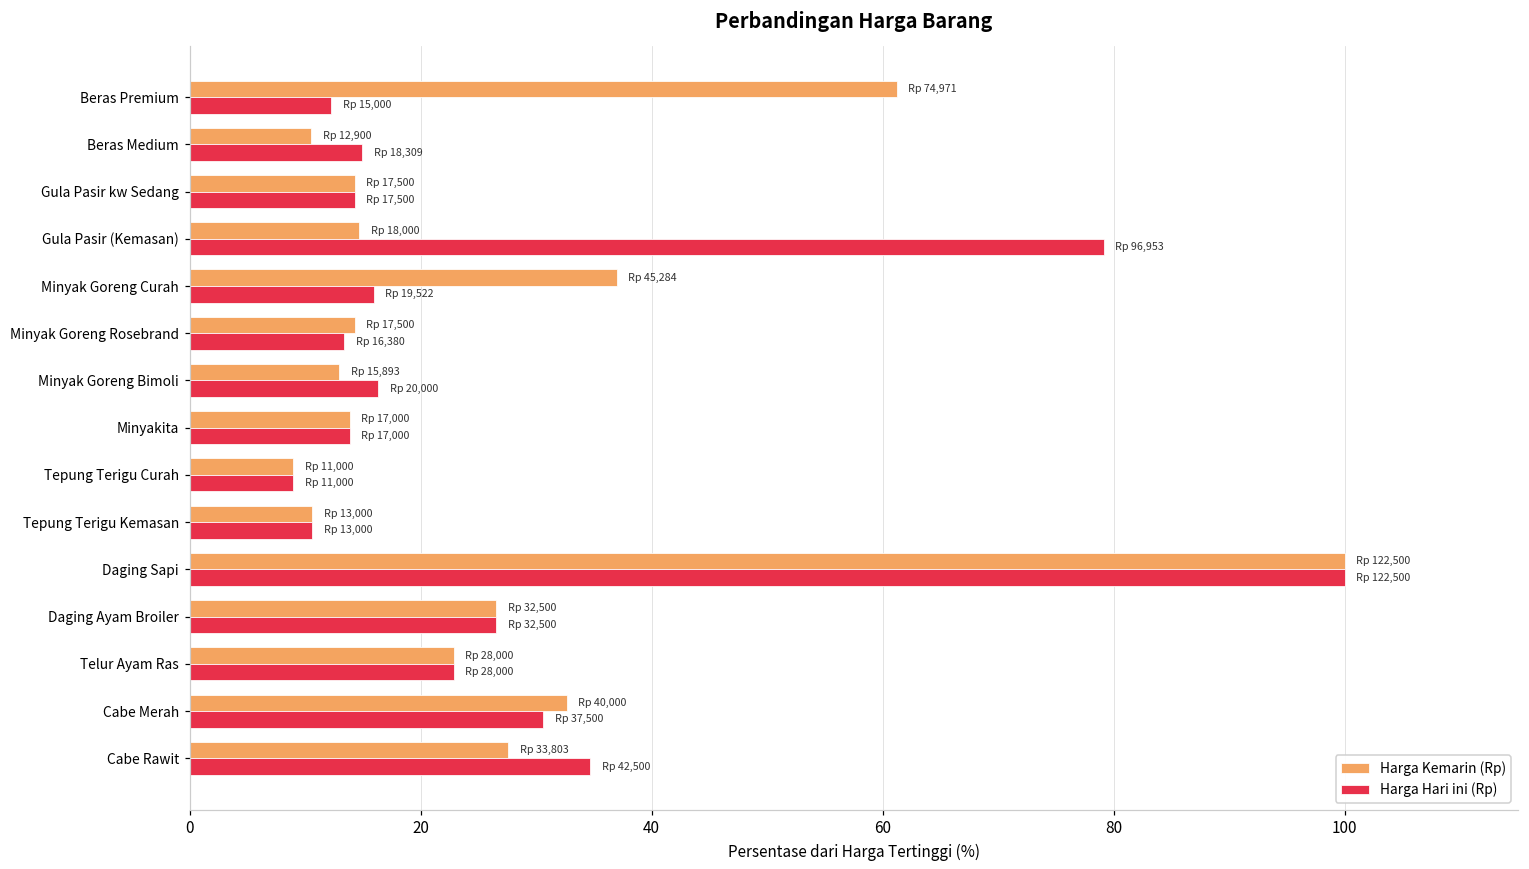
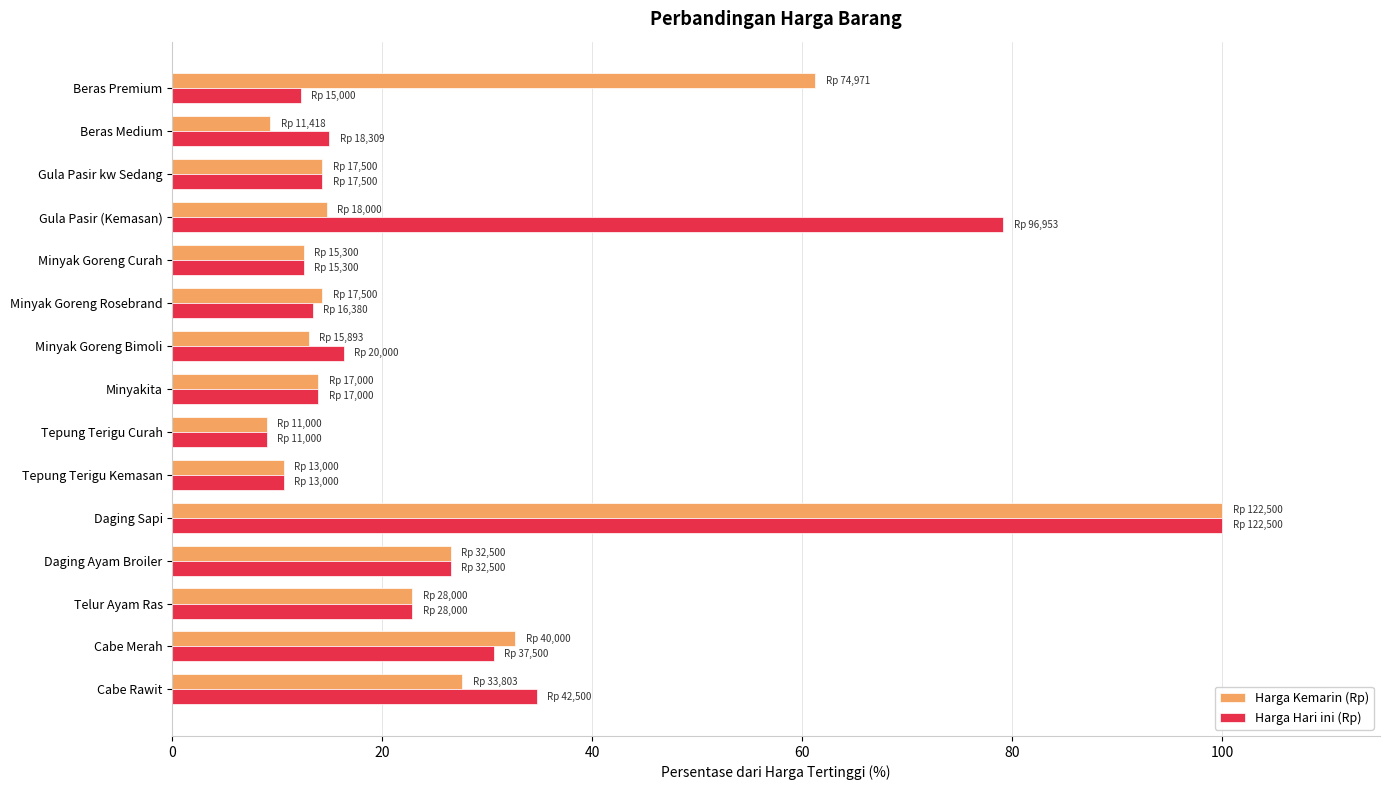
Harga Kemarin (Rp), Beras Medium: 12,900 -> 11,418
Harga Kemarin (Rp), Minyak Goreng Curah: 45,284 -> 15,300
Harga Hari ini (Rp), Minyak Goreng Curah: 19,522 -> 15,300
